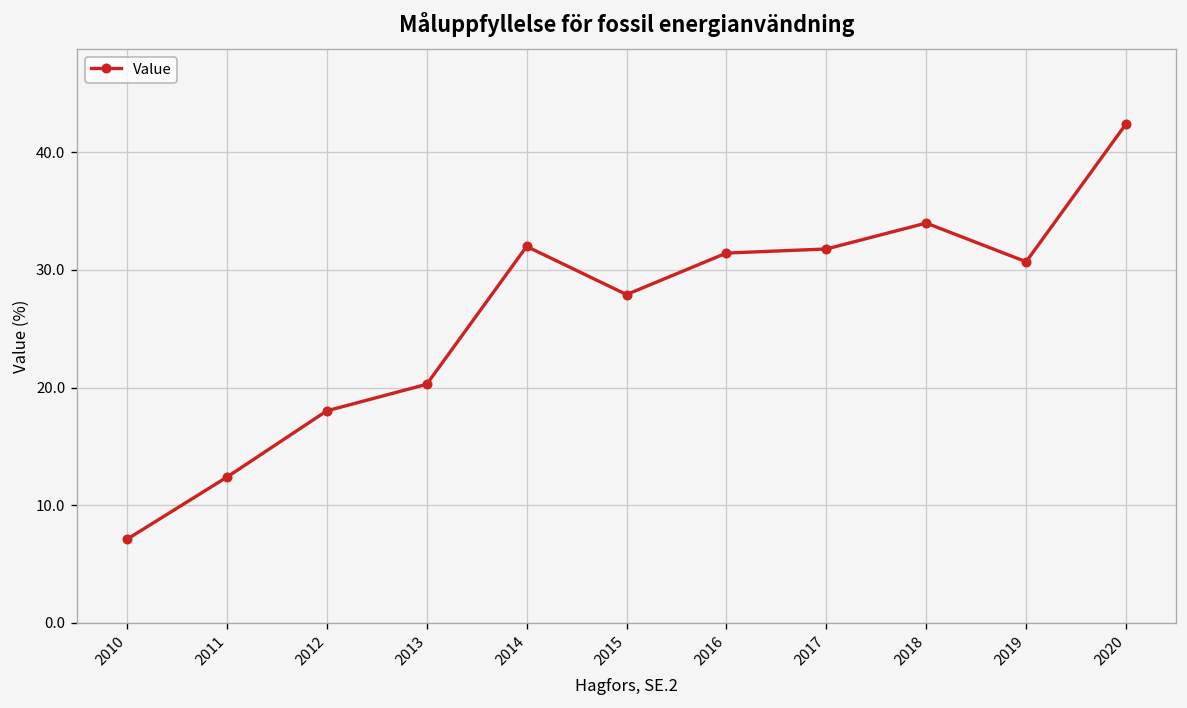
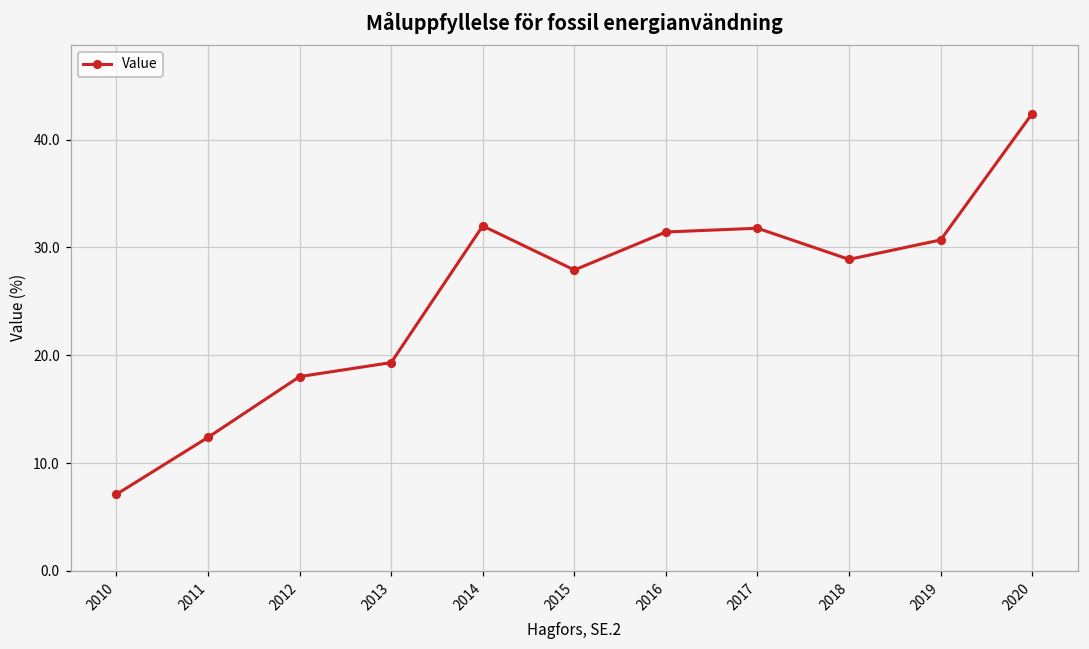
2013: 20 -> 19
2018: 34 -> 29
